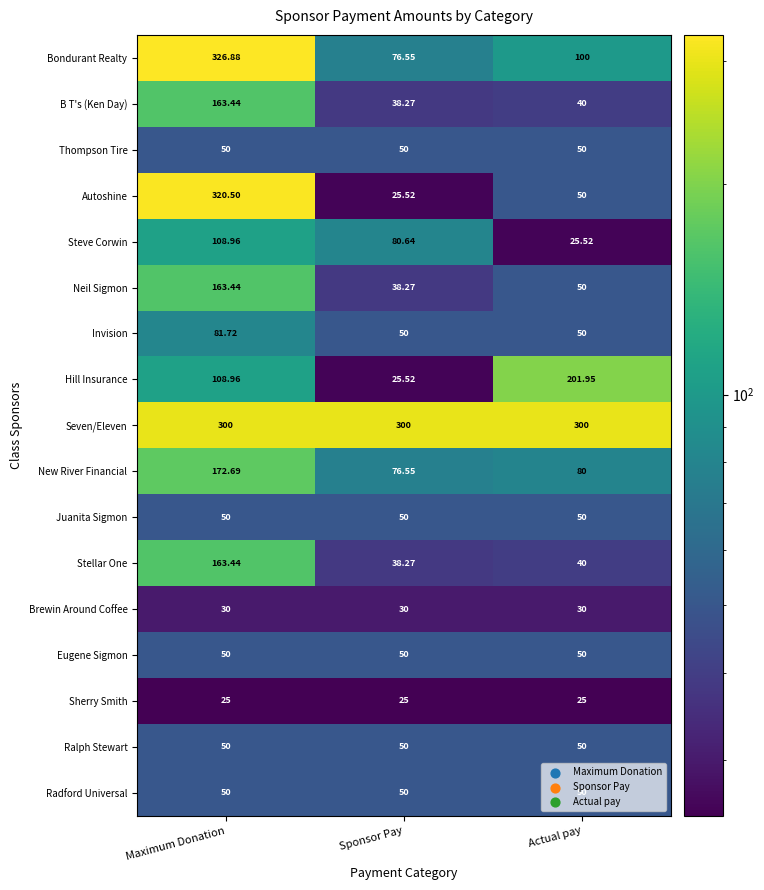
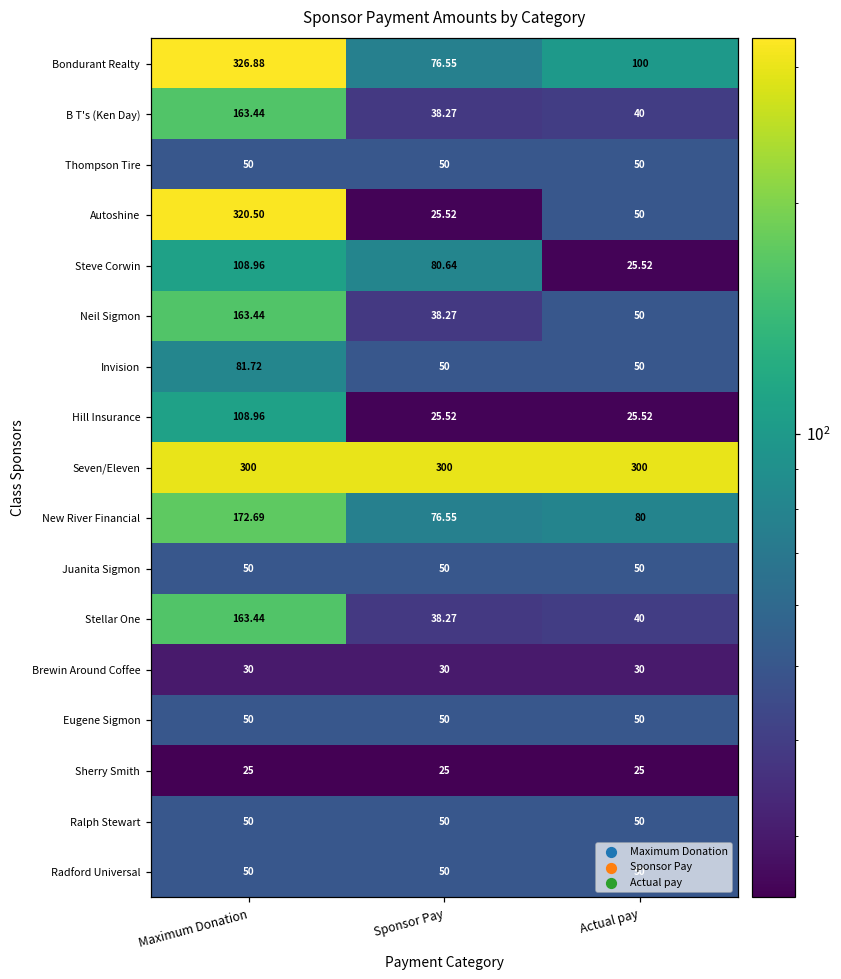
Hill Insurance, Actual pay: 201.95 -> 25.52
